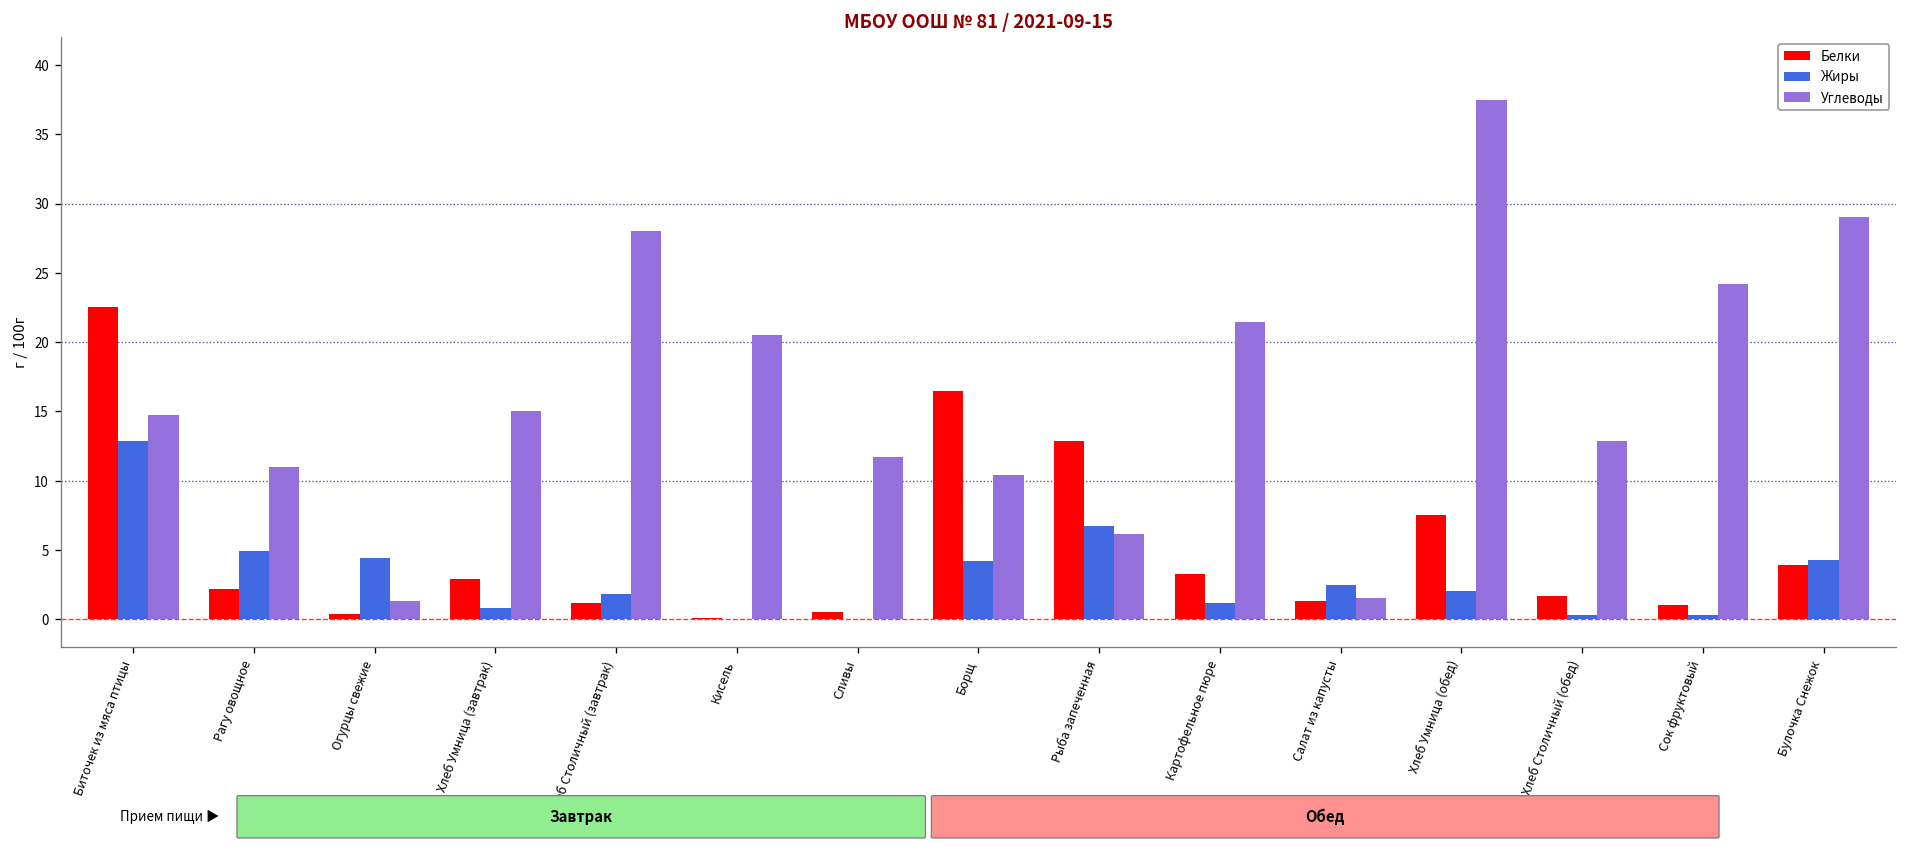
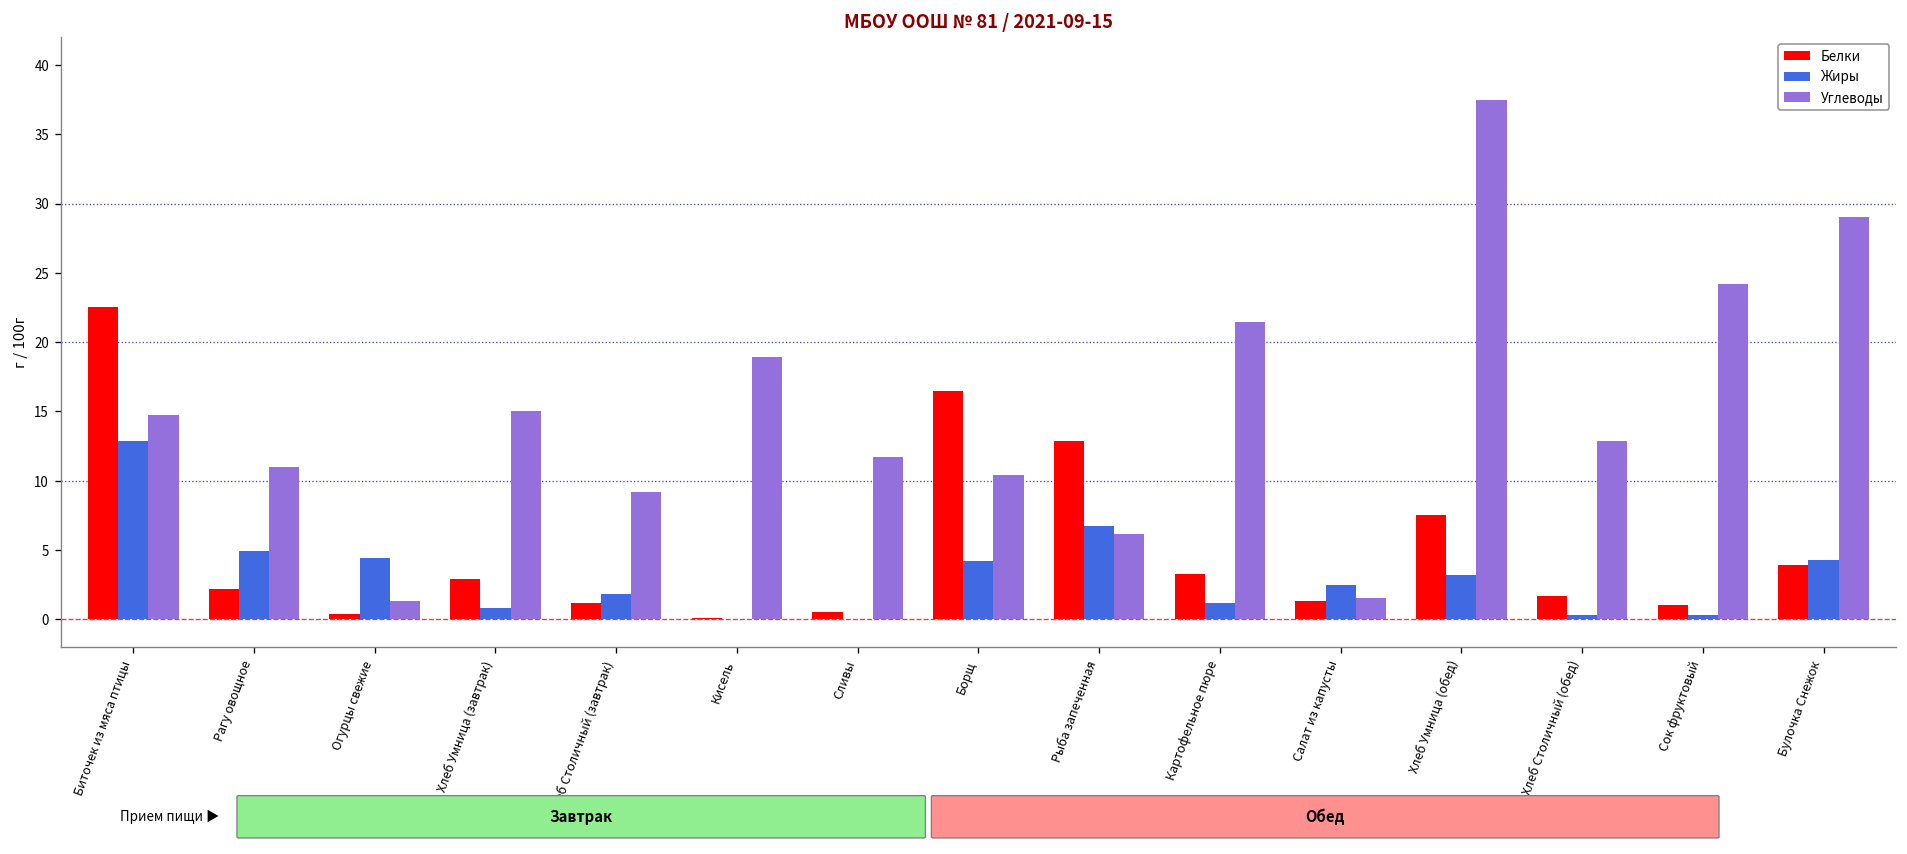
Углеводы, Хлеб Столичный (завтрак): 28.0 -> 9.2
Углеводы, Кисель: 20.5 -> 18.9
Жиры, Хлеб Умница (обед): 2.1 -> 3.2
